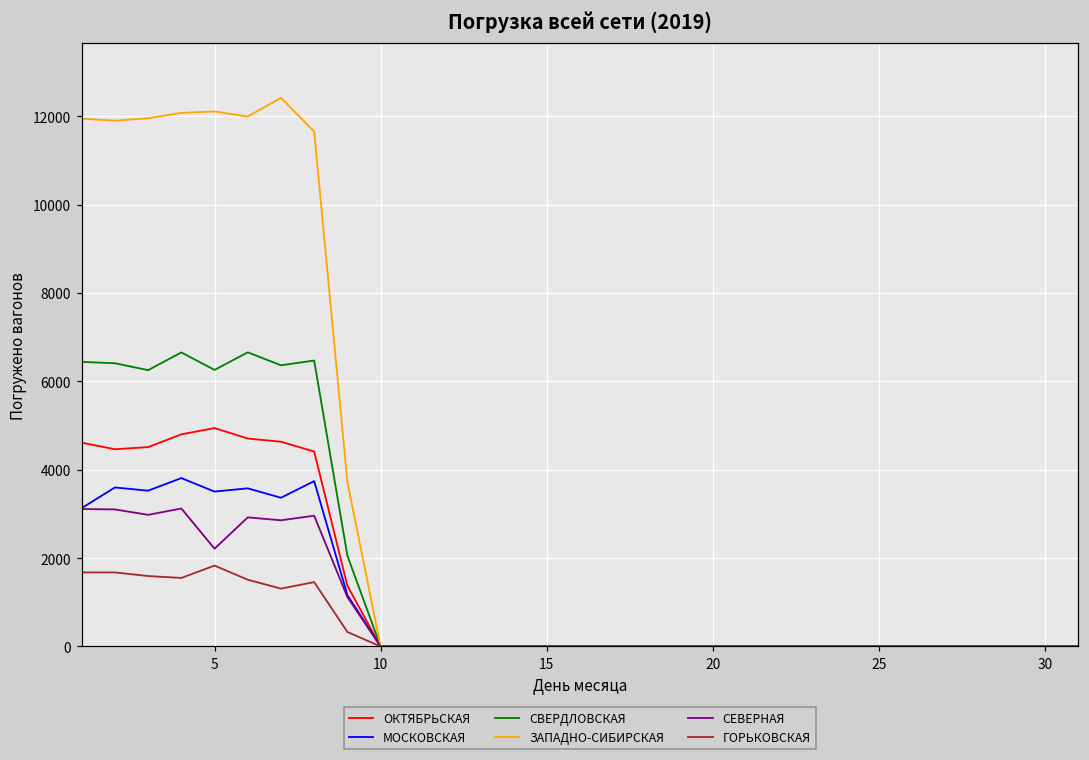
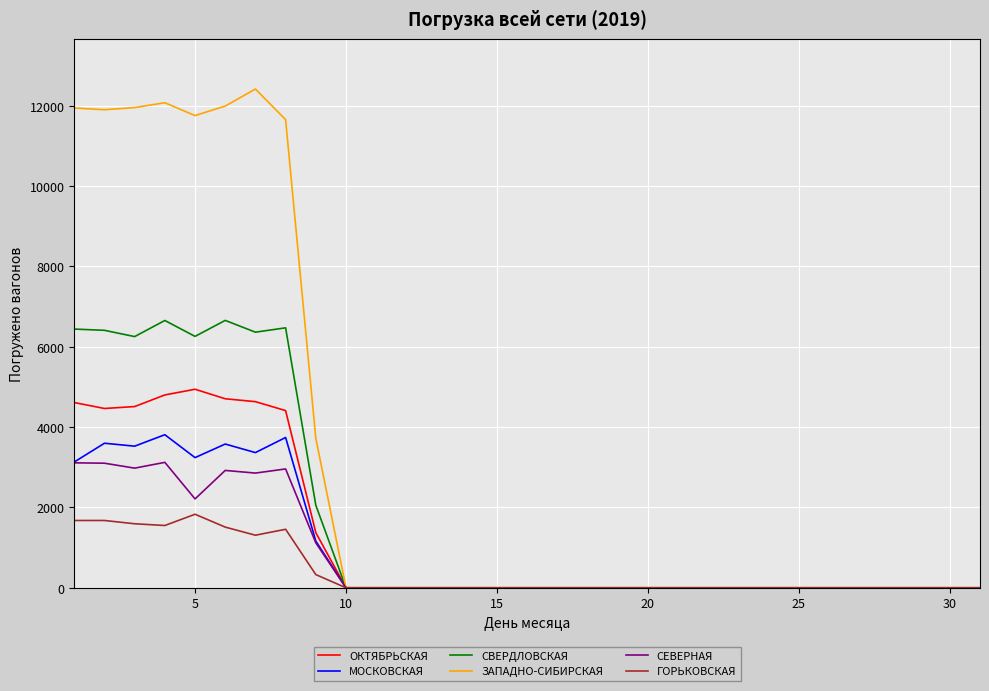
МОСКОВСКАЯ, 5: 3500 -> 3200
ЗАПАДНО-СИБИРСКАЯ, 5: 12100 -> 11800
